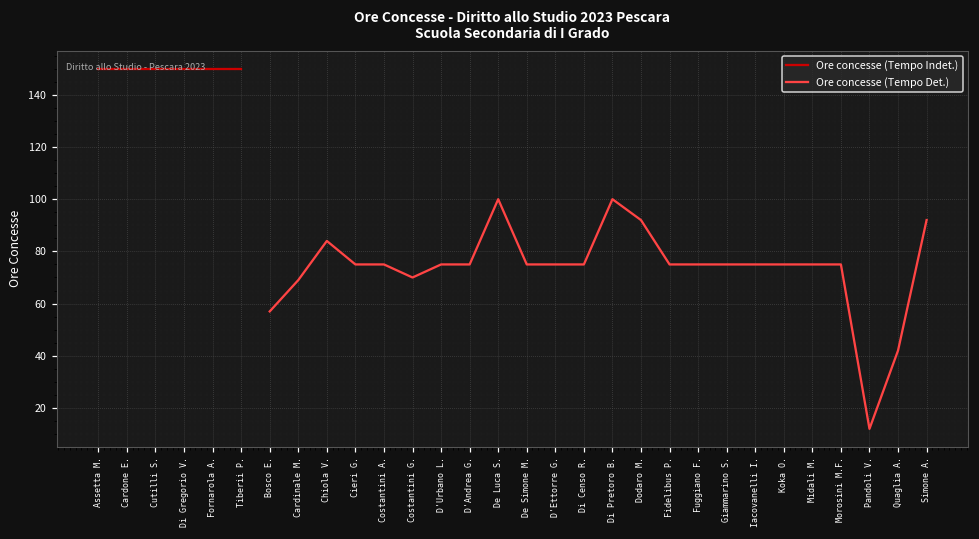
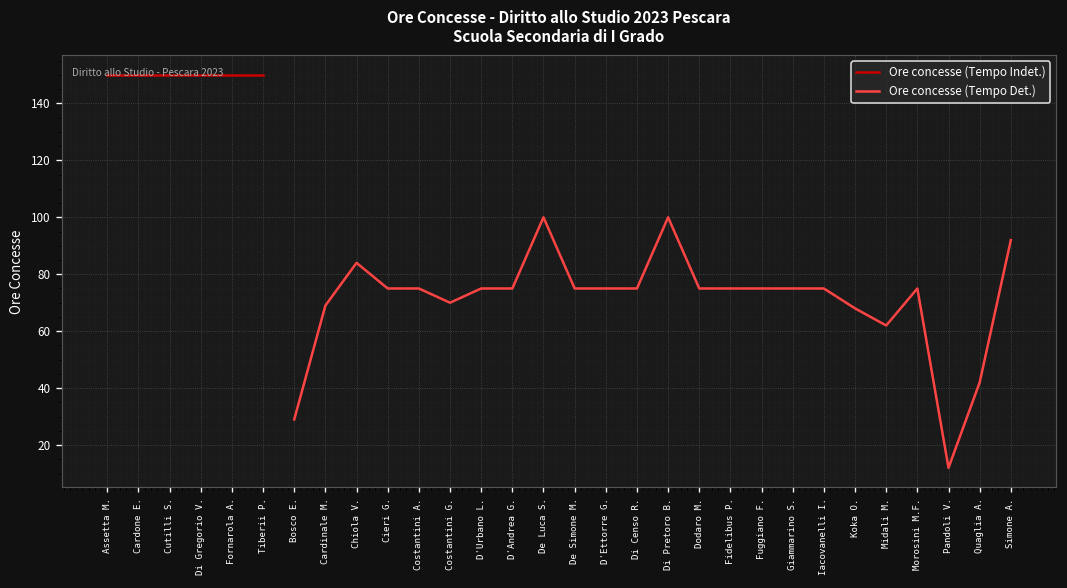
Ore concesse (Tempo Det.), Bosco E.: 57 -> 29
Ore concesse (Tempo Det.), Dodaro M.: 92 -> 75
Ore concesse (Tempo Det.), Koka O.: 75 -> 68
Ore concesse (Tempo Det.), Midali M.: 75 -> 62
